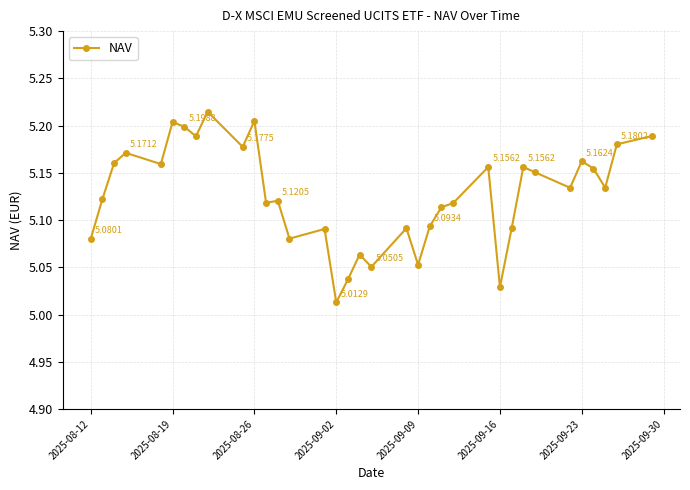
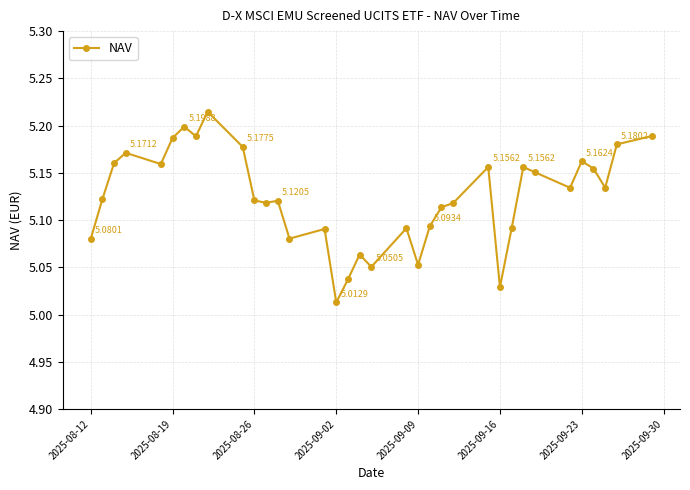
2025-08-19: 5.20 -> 5.19
2025-08-26: 5.21 -> 5.12
